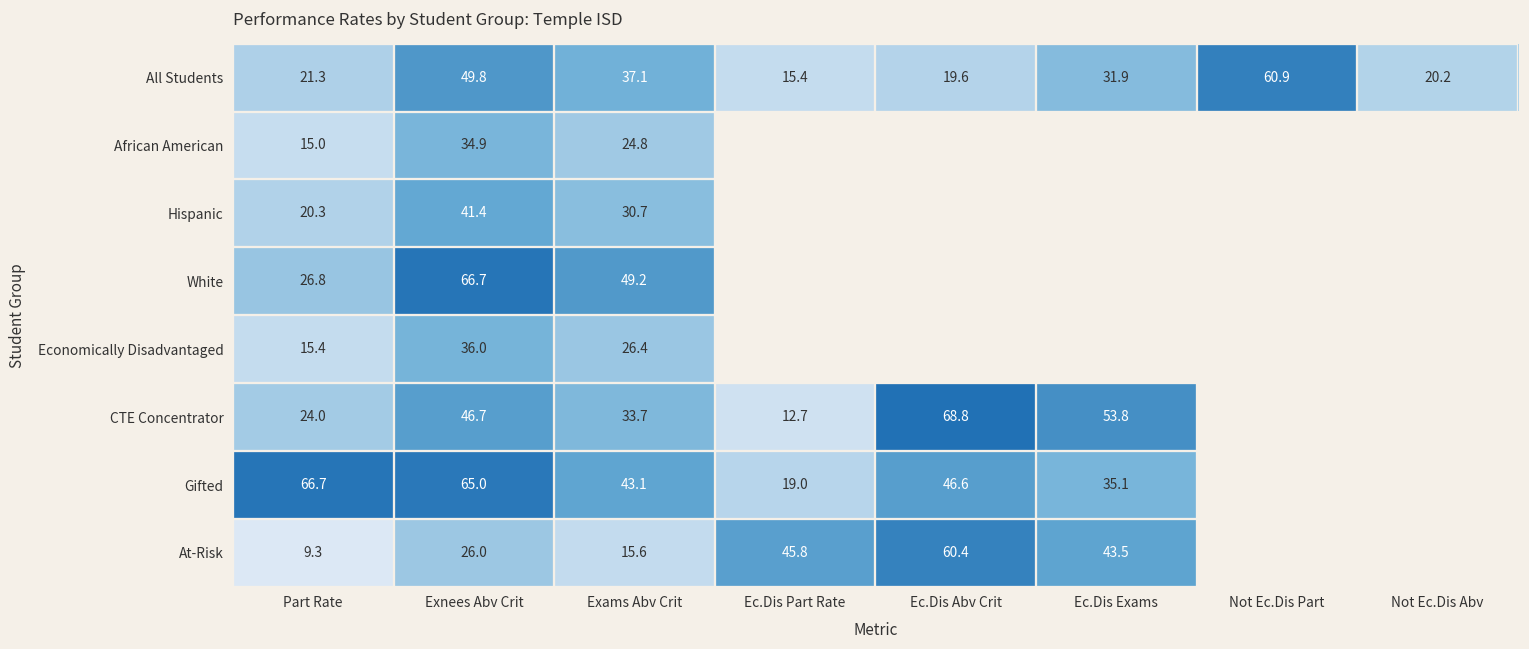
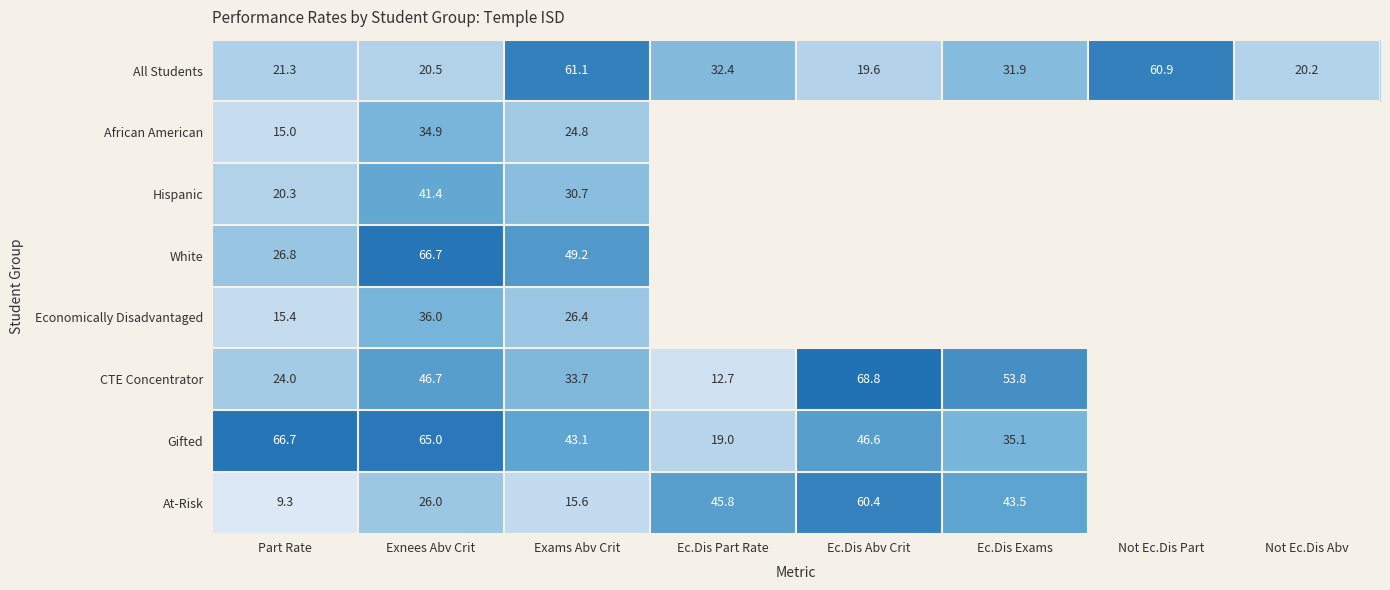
All Students, Exnees Abv Crit: 49.8 -> 20.5
All Students, Exams Abv Crit: 37.1 -> 61.1
All Students, Ec.Dis Part Rate: 15.4 -> 32.4
